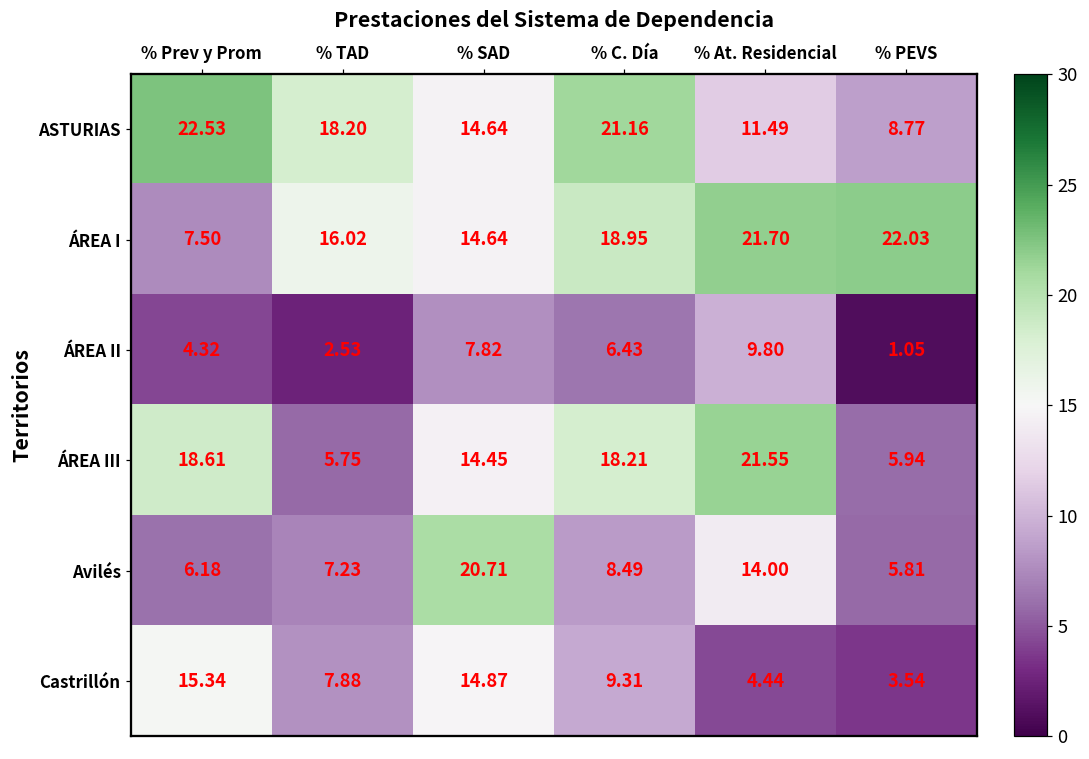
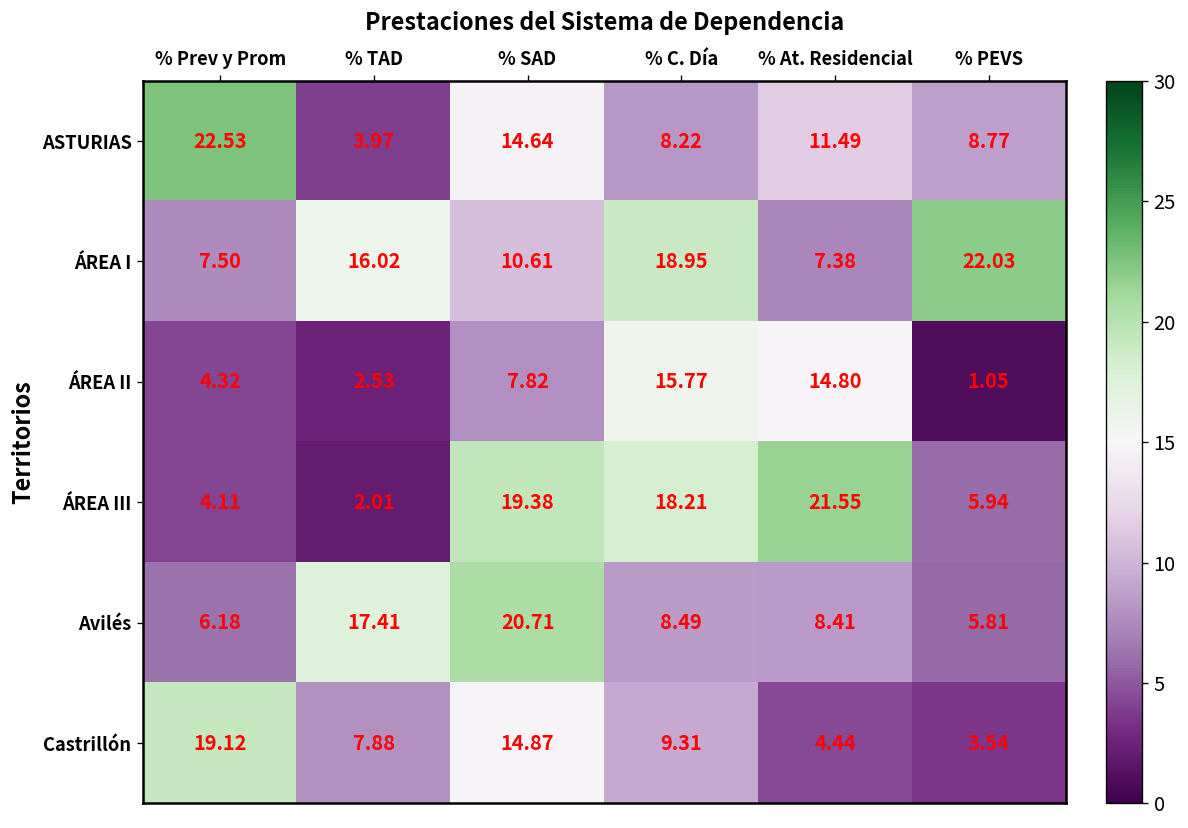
ASTURIAS, % TAD: 18.20 -> 3.97
ASTURIAS, % C. Día: 21.16 -> 8.22
ÁREA I, % SAD: 14.64 -> 10.61
ÁREA I, % At. Residencial: 21.70 -> 7.38
ÁREA II, % C. Día: 6.43 -> 15.77
ÁREA II, % At. Residencial: 9.80 -> 14.80
ÁREA III, % Prev y Prom: 18.61 -> 4.11
ÁREA III, % TAD: 5.75 -> 2.01
ÁREA III, % SAD: 14.45 -> 19.38
Avilés, % TAD: 7.23 -> 17.41
Avilés, % At. Residencial: 14.00 -> 8.41
Castrillón, % Prev y Prom: 15.34 -> 19.12
